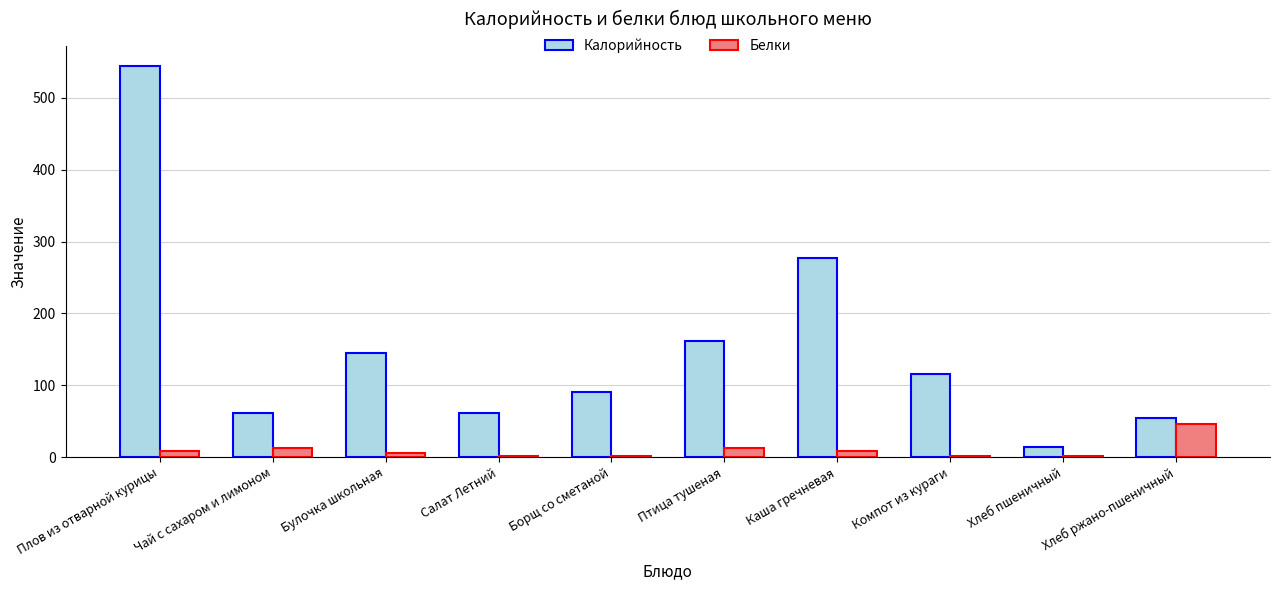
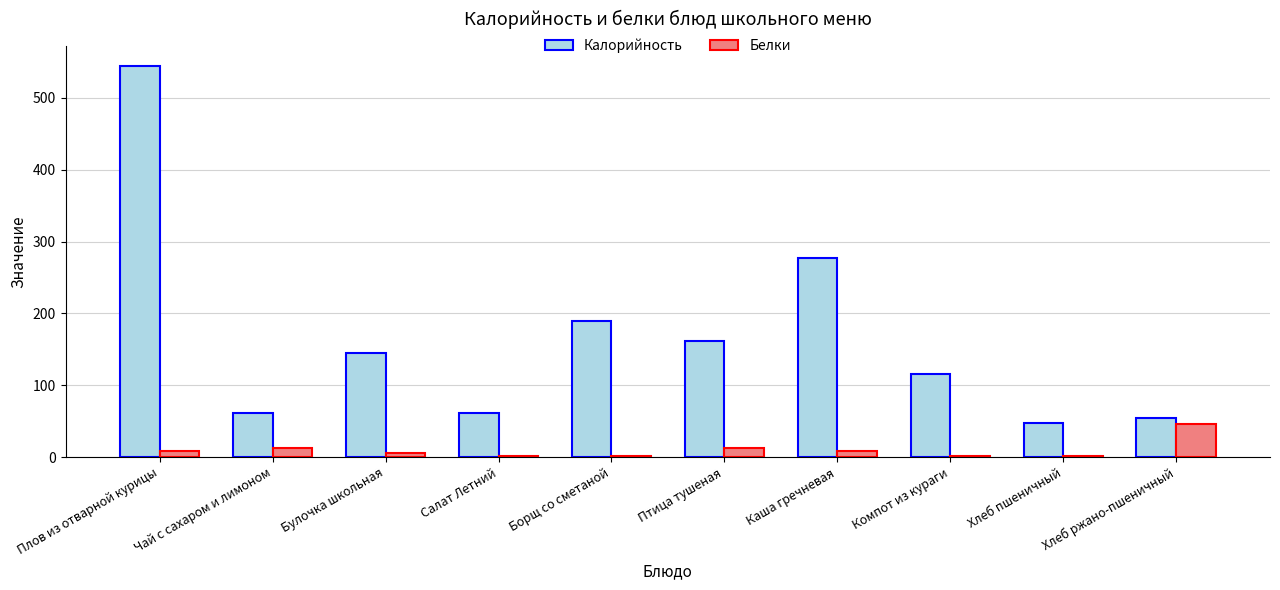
Калорийность, Борщ со сметаной: 90 -> 190
Калорийность, Хлеб пшеничный: 10 -> 50
